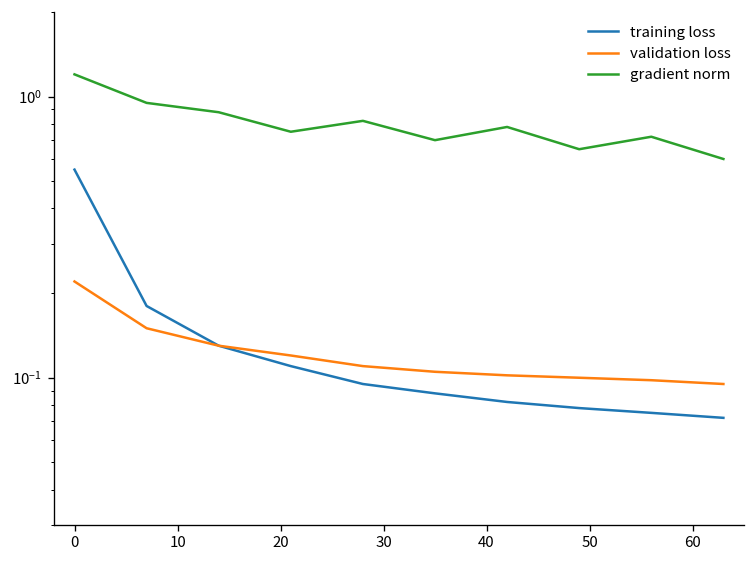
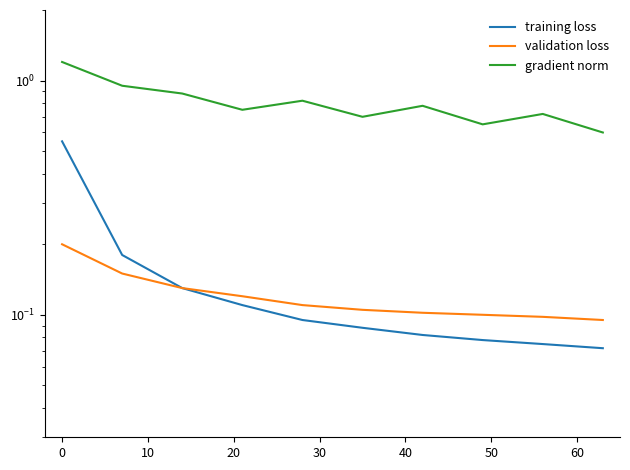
validation loss, 0: 0.22 -> 0.20
